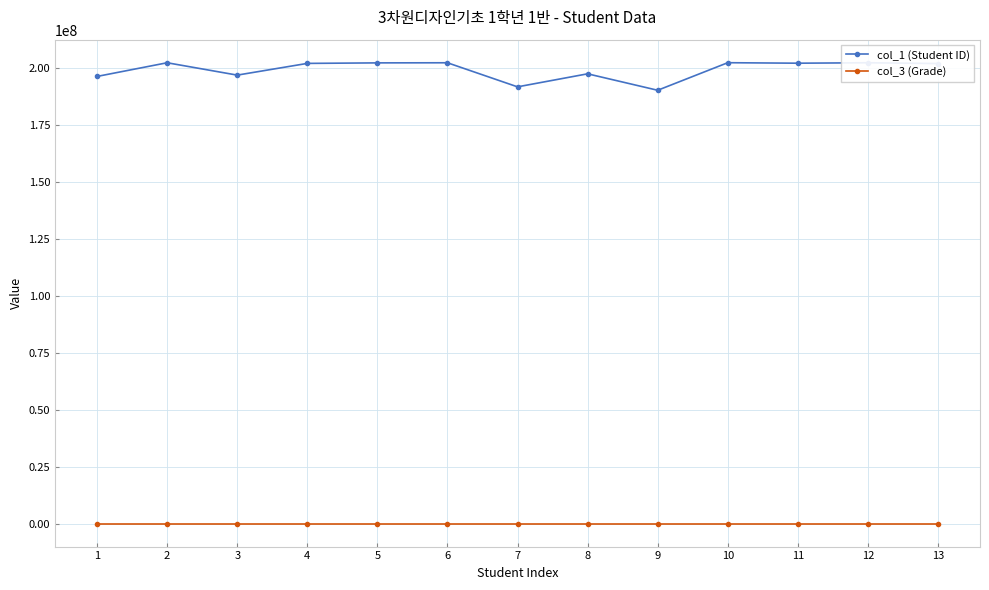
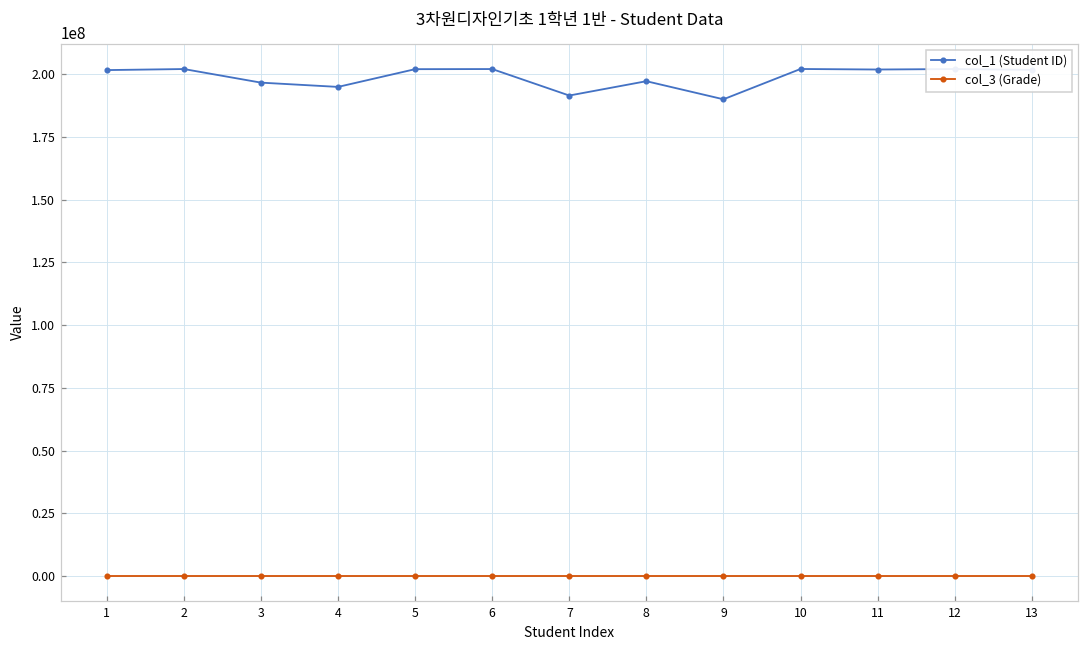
col_1 (Student ID), 1: 196000000 -> 202000000
col_1 (Student ID), 4: 202000000 -> 195000000
